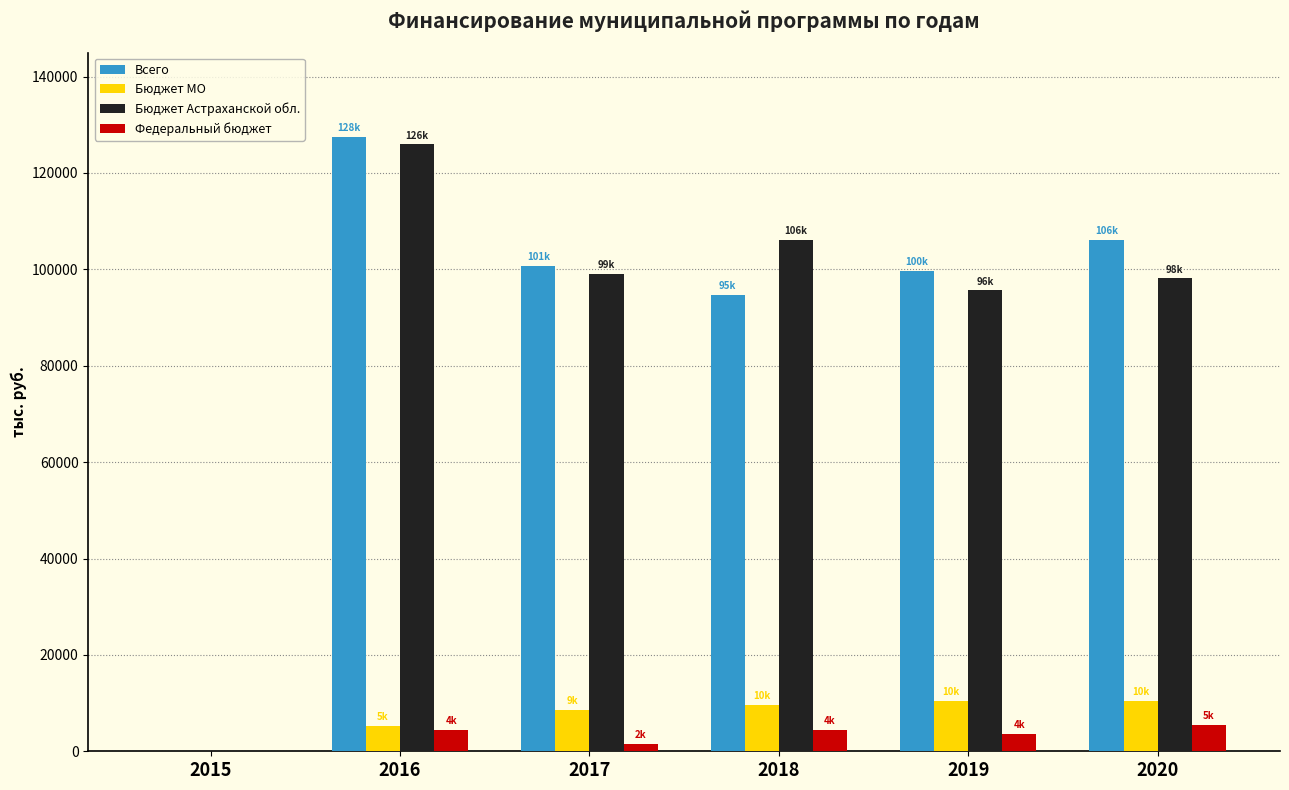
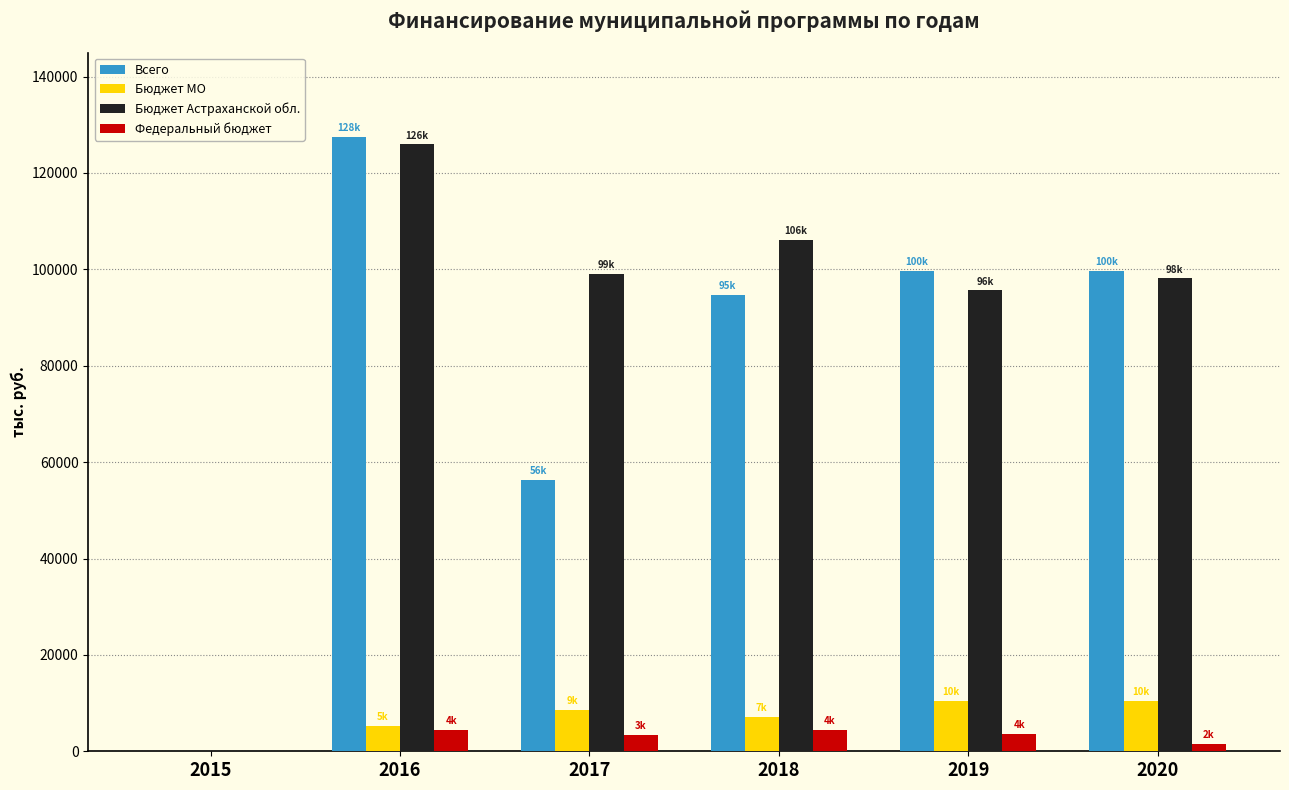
Всего, 2017: 101k -> 56k
Федеральный бюджет, 2017: 2k -> 3k
Бюджет МО, 2018: 10k -> 7k
Всего, 2020: 106k -> 100k
Федеральный бюджет, 2020: 5k -> 2k
